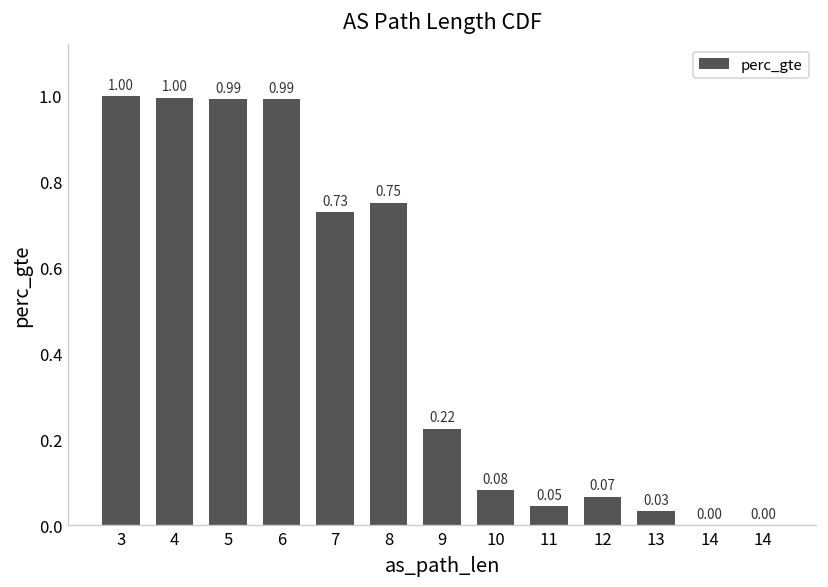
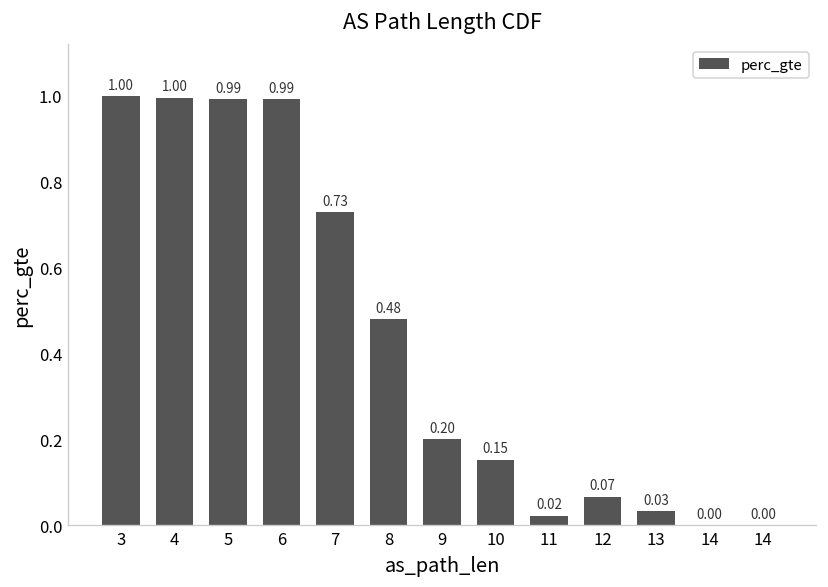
8: 0.75 -> 0.48
9: 0.22 -> 0.20
10: 0.08 -> 0.15
11: 0.05 -> 0.02
